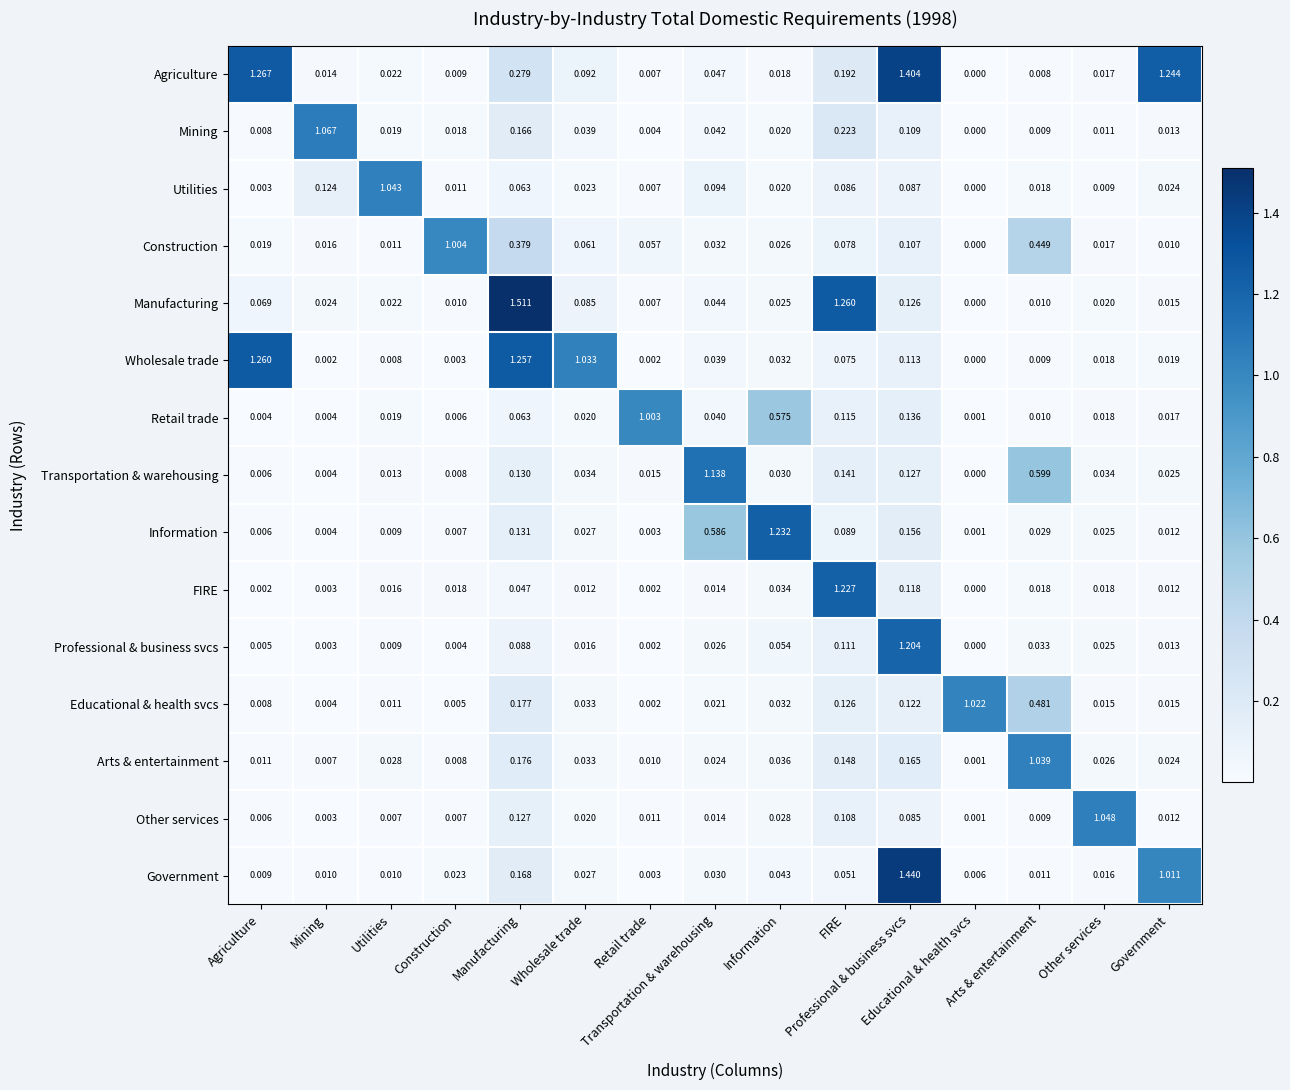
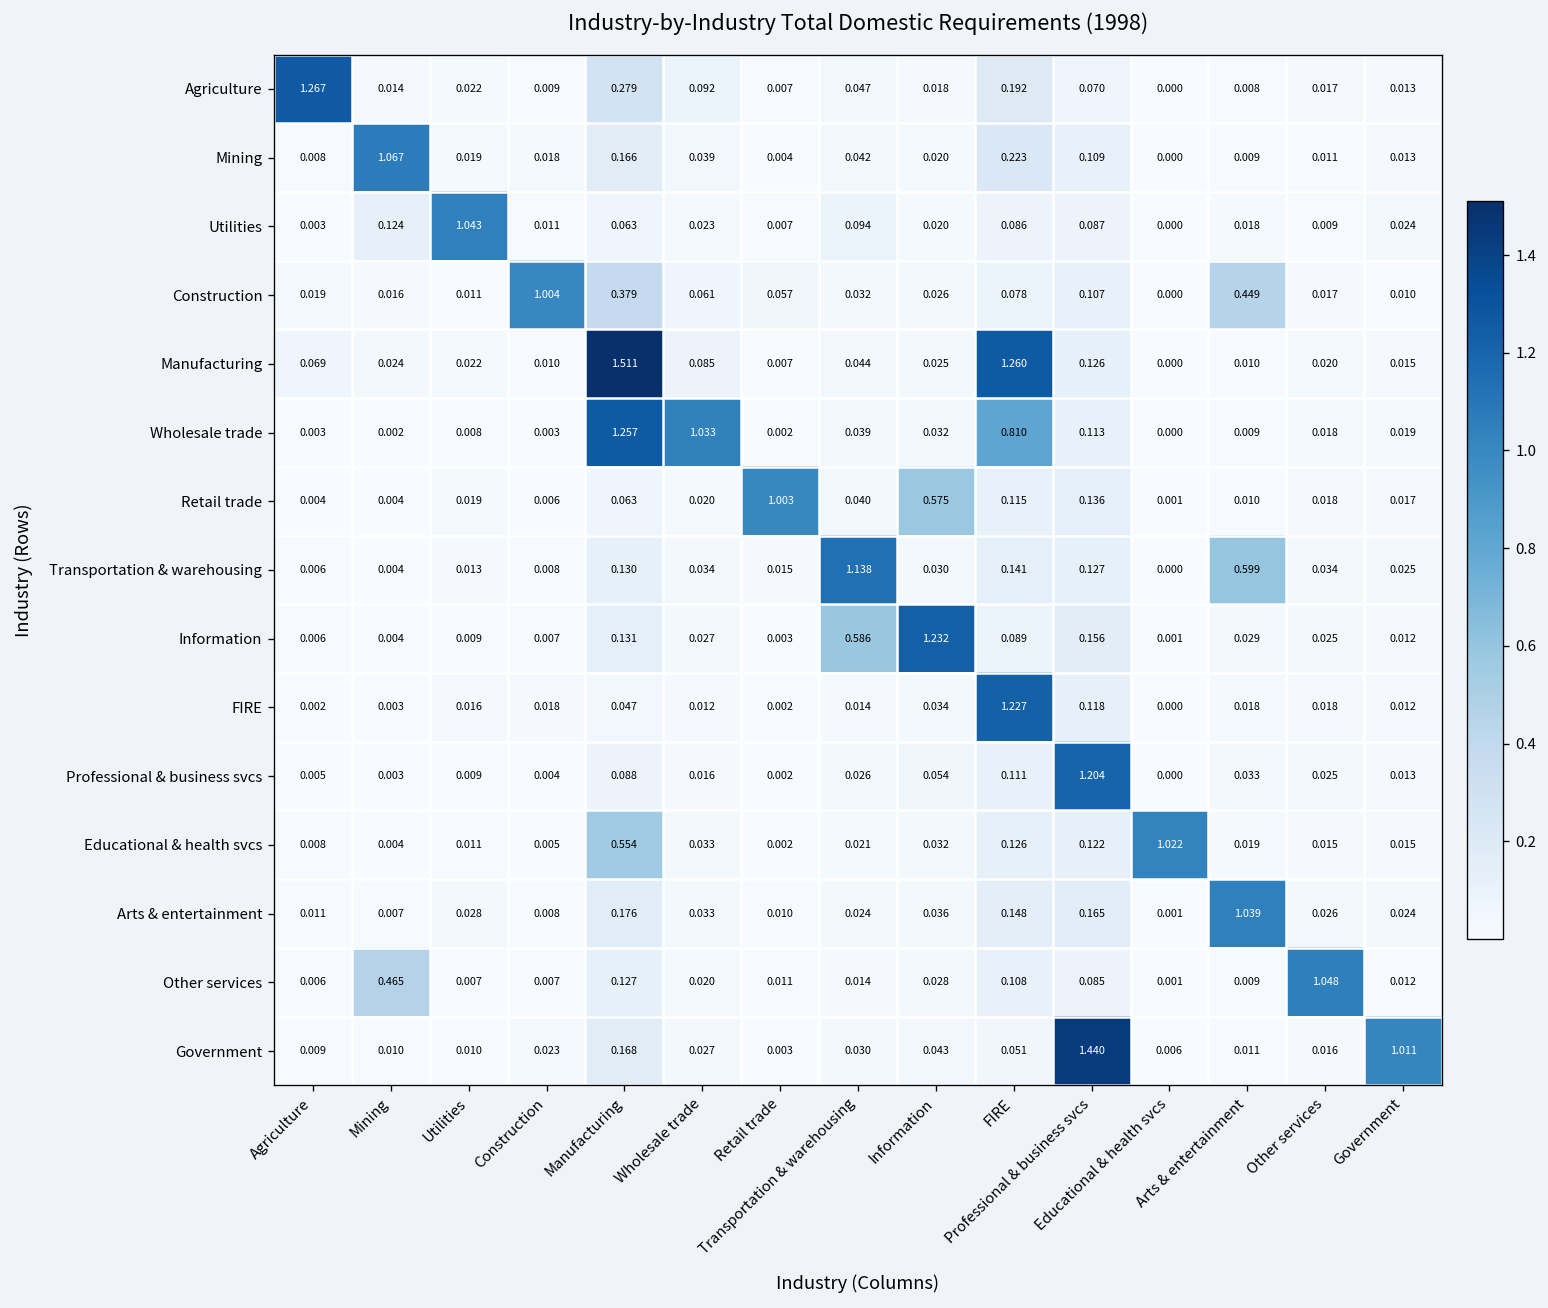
Agriculture, Professional & business svcs: 1.404 -> 0.070
Agriculture, Government: 1.244 -> 0.013
Wholesale trade, Agriculture: 1.260 -> 0.003
Wholesale trade, FIRE: 0.075 -> 0.810
Educational & health svcs, Manufacturing: 0.177 -> 0.554
Educational & health svcs, Arts & entertainment: 0.481 -> 0.019
Other services, Mining: 0.003 -> 0.465
